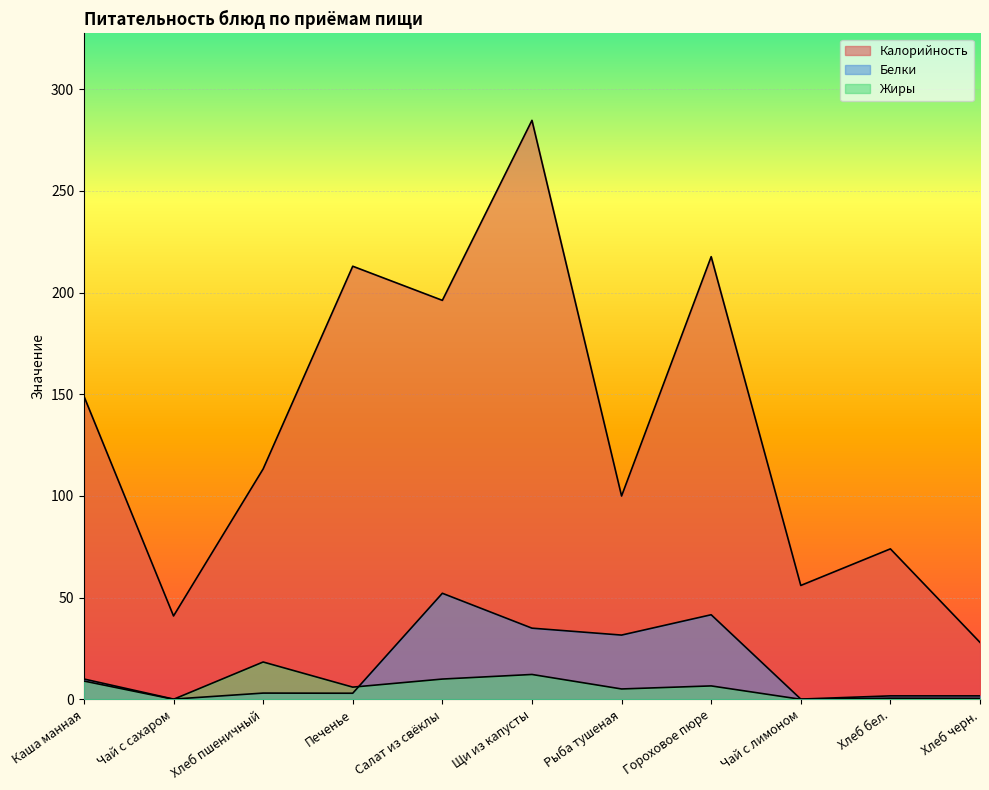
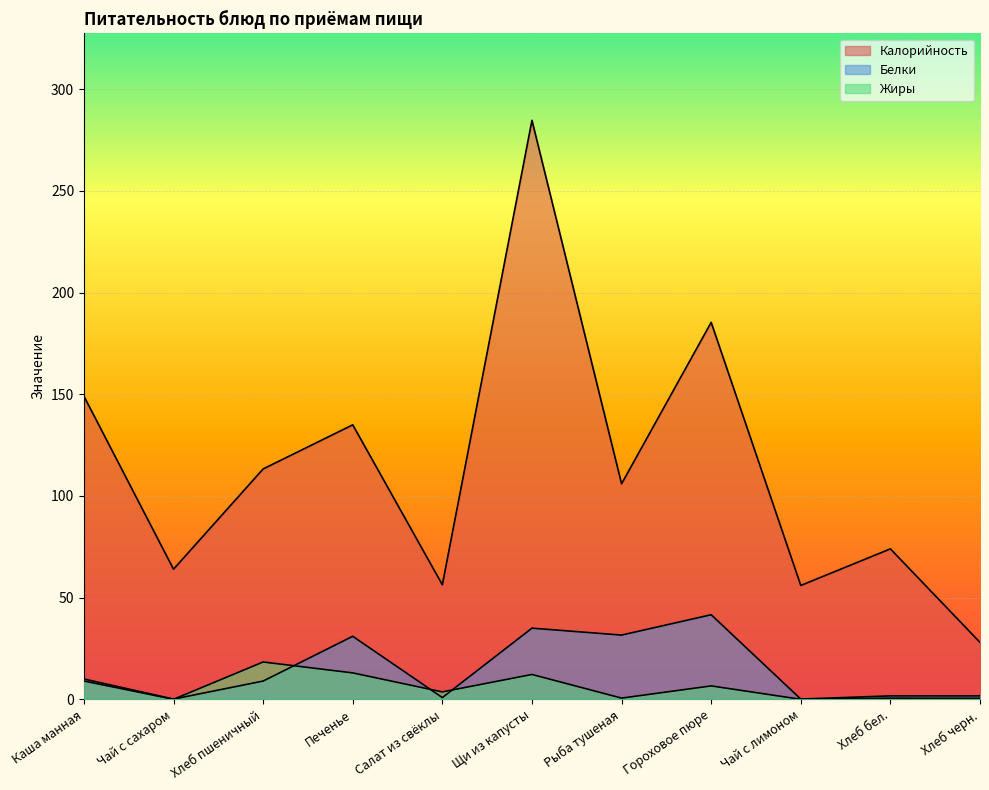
Калорийность, Чай с сахаром: 41 -> 64
Белки, Хлеб пшеничный: 3 -> 9
Калорийность, Печенье: 213 -> 135
Белки, Печенье: 3 -> 31
Жиры, Печенье: 6 -> 13
Калорийность, Салат из свёклы: 196 -> 56
Белки, Салат из свёклы: 52 -> 1
Жиры, Салат из свёклы: 10 -> 4
Калорийность, Рыба тушеная: 100 -> 106
Жиры, Рыба тушеная: 5 -> 1
Калорийность, Гороховое пюре: 218 -> 185
